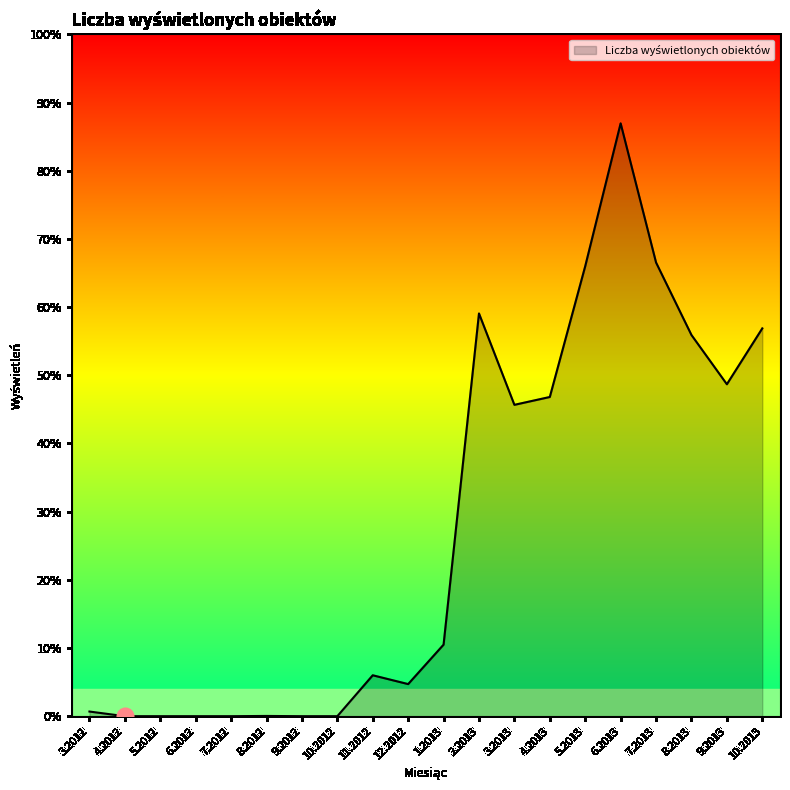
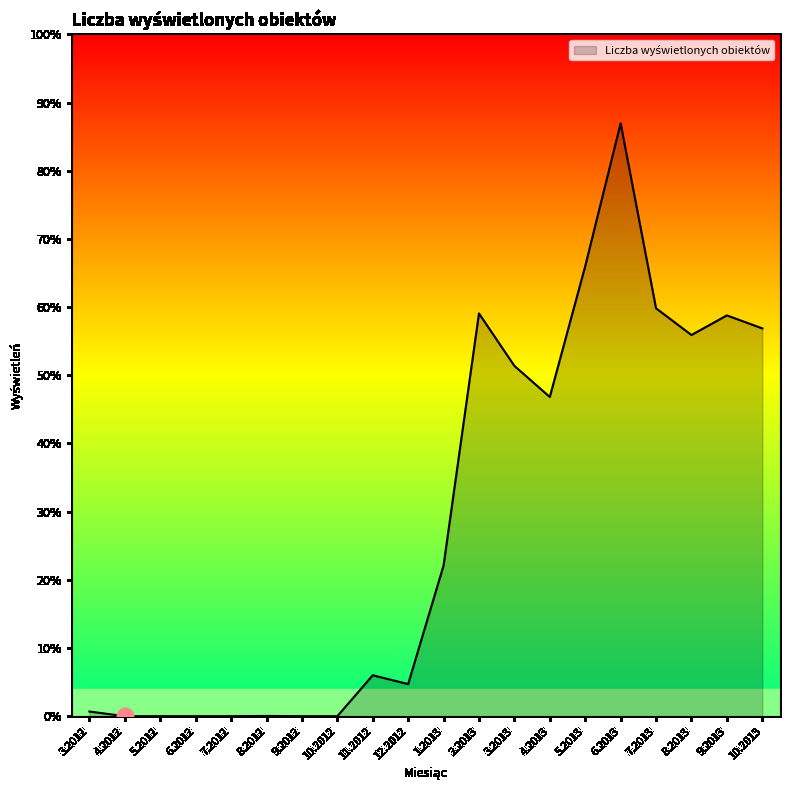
Liczba wyświetlonych obiektów, 1.2013: 10% -> 22%
Liczba wyświetlonych obiektów, 3.2013: 46% -> 51%
Liczba wyświetlonych obiektów, 7.2013: 67% -> 60%
Liczba wyświetlonych obiektów, 9.2013: 49% -> 59%
